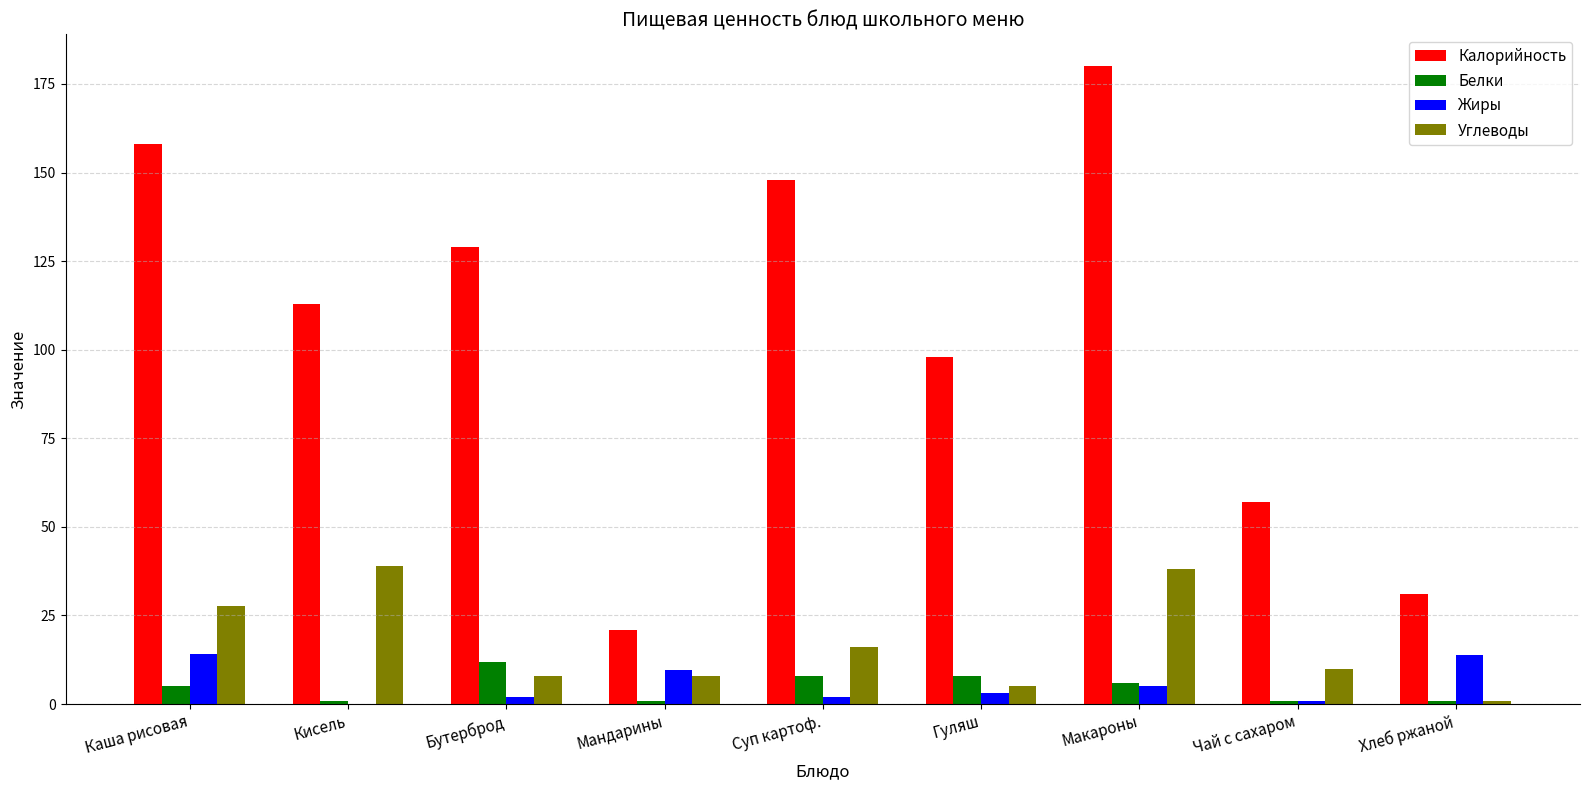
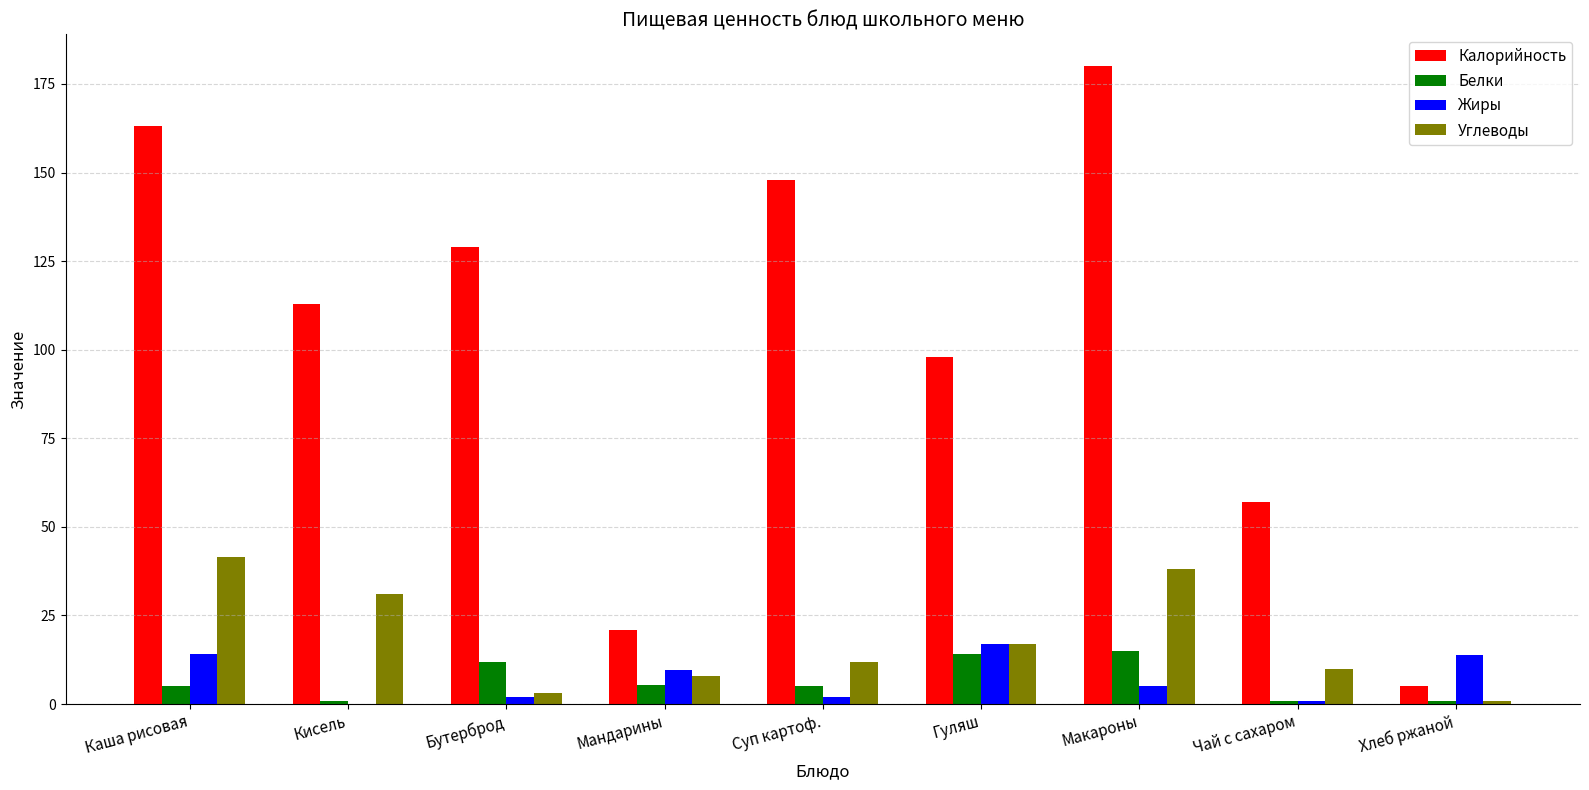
Калорийность, Каша рисовая: 158 -> 163
Углеводы, Каша рисовая: 28 -> 42
Углеводы, Кисель: 39 -> 31
Углеводы, Бутерброд: 8 -> 3
Белки, Мандарины: 1 -> 6
Белки, Суп картоф.: 8 -> 5
Углеводы, Суп картоф.: 16 -> 12
Белки, Гуляш: 8 -> 14
Жиры, Гуляш: 3 -> 17
Углеводы, Гуляш: 5 -> 17
Белки, Макароны: 6 -> 15
Калорийность, Хлеб ржаной: 31 -> 5
